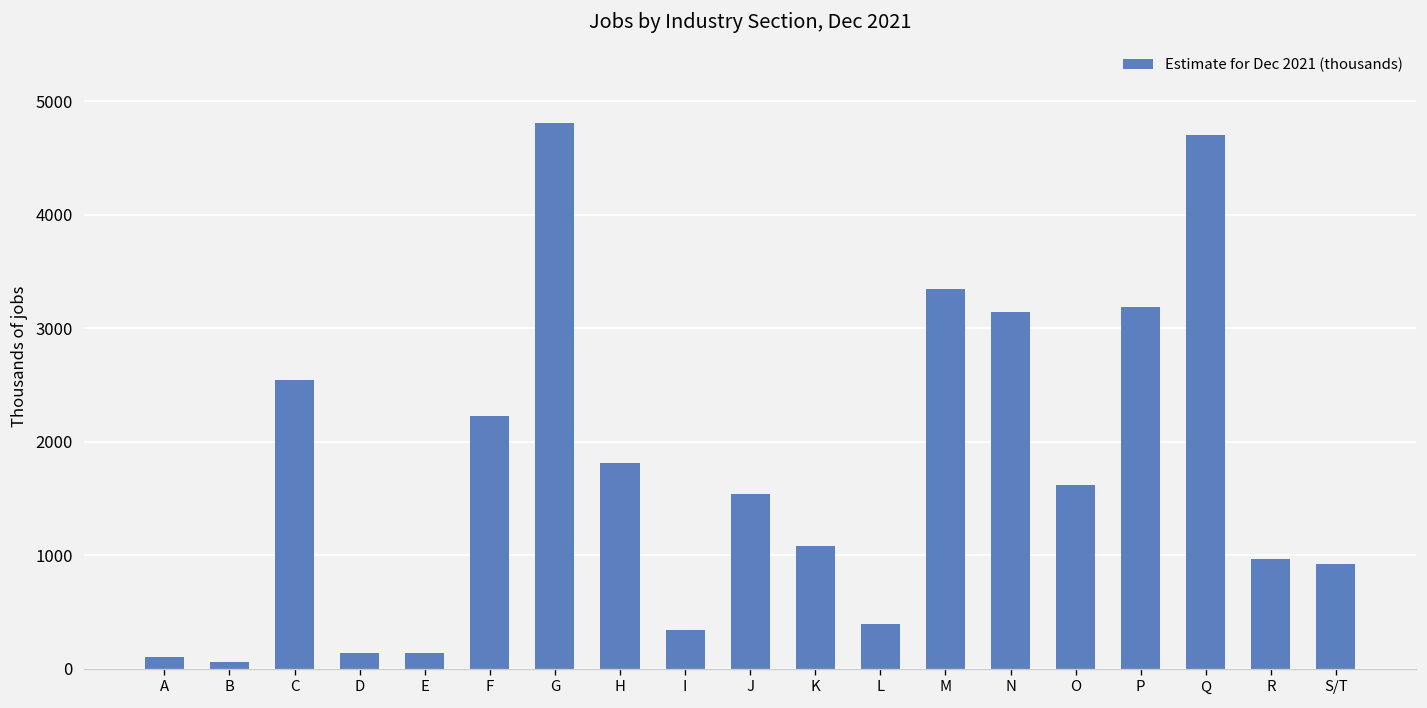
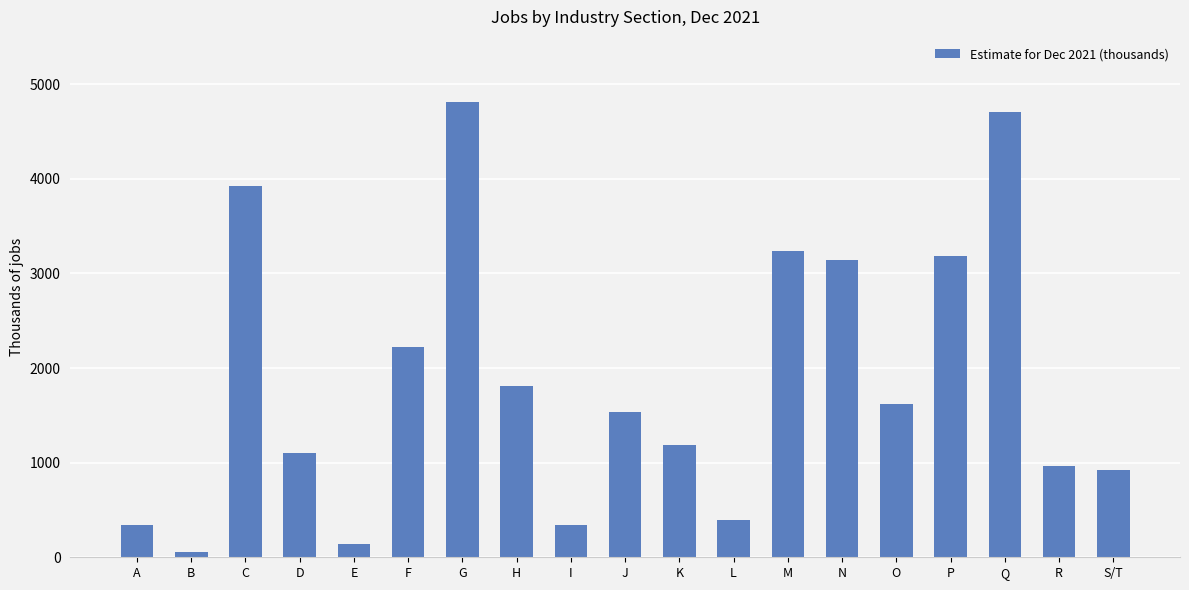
A: 100 -> 300
C: 2500 -> 3900
D: 100 -> 1100
K: 1100 -> 1200
M: 3300 -> 3200
